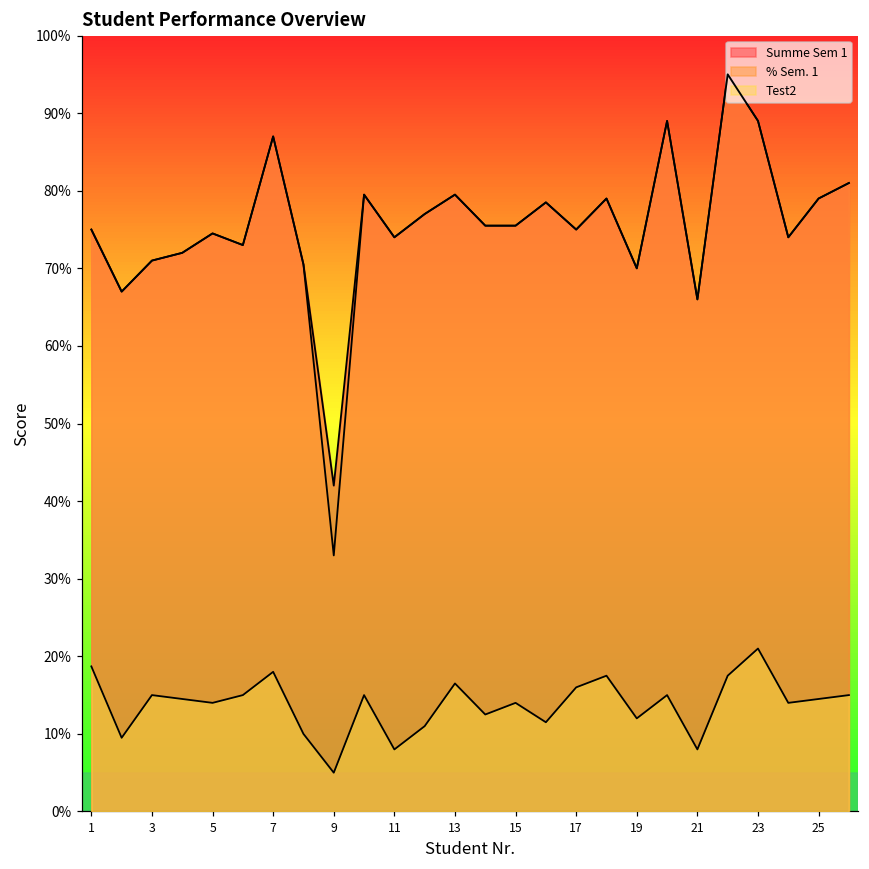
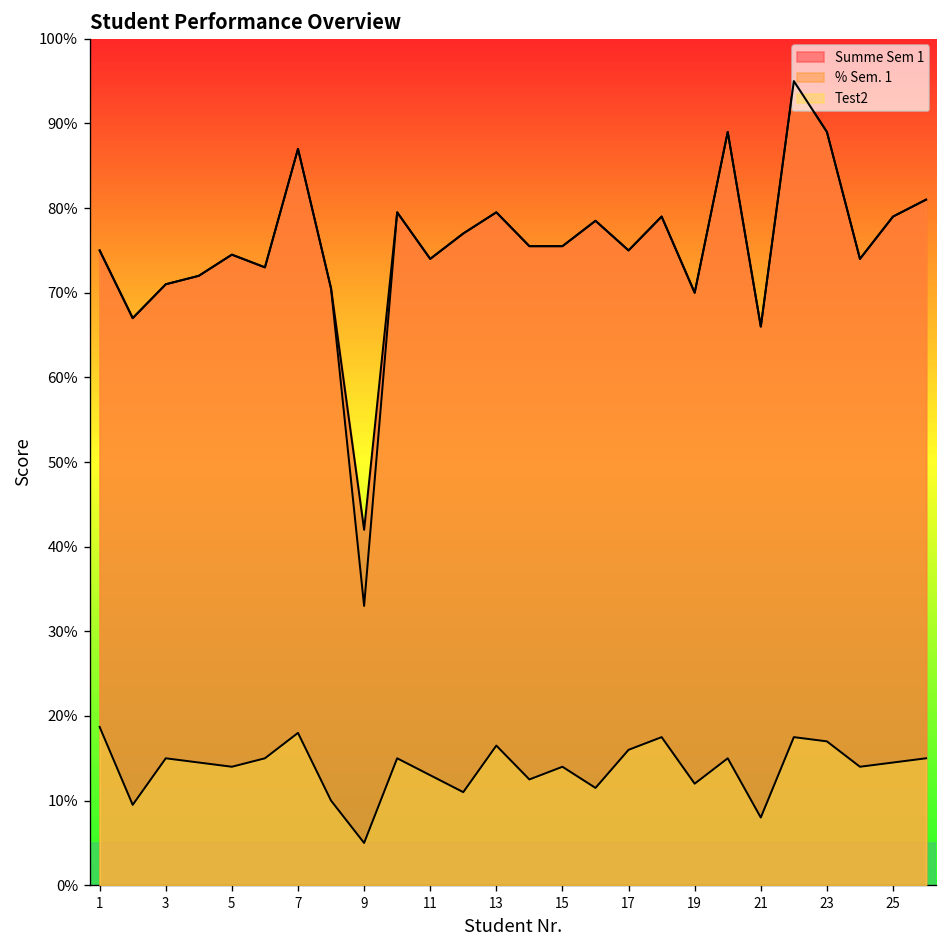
Test2, 11: 8% -> 13%
Test2, 23: 21% -> 17%
